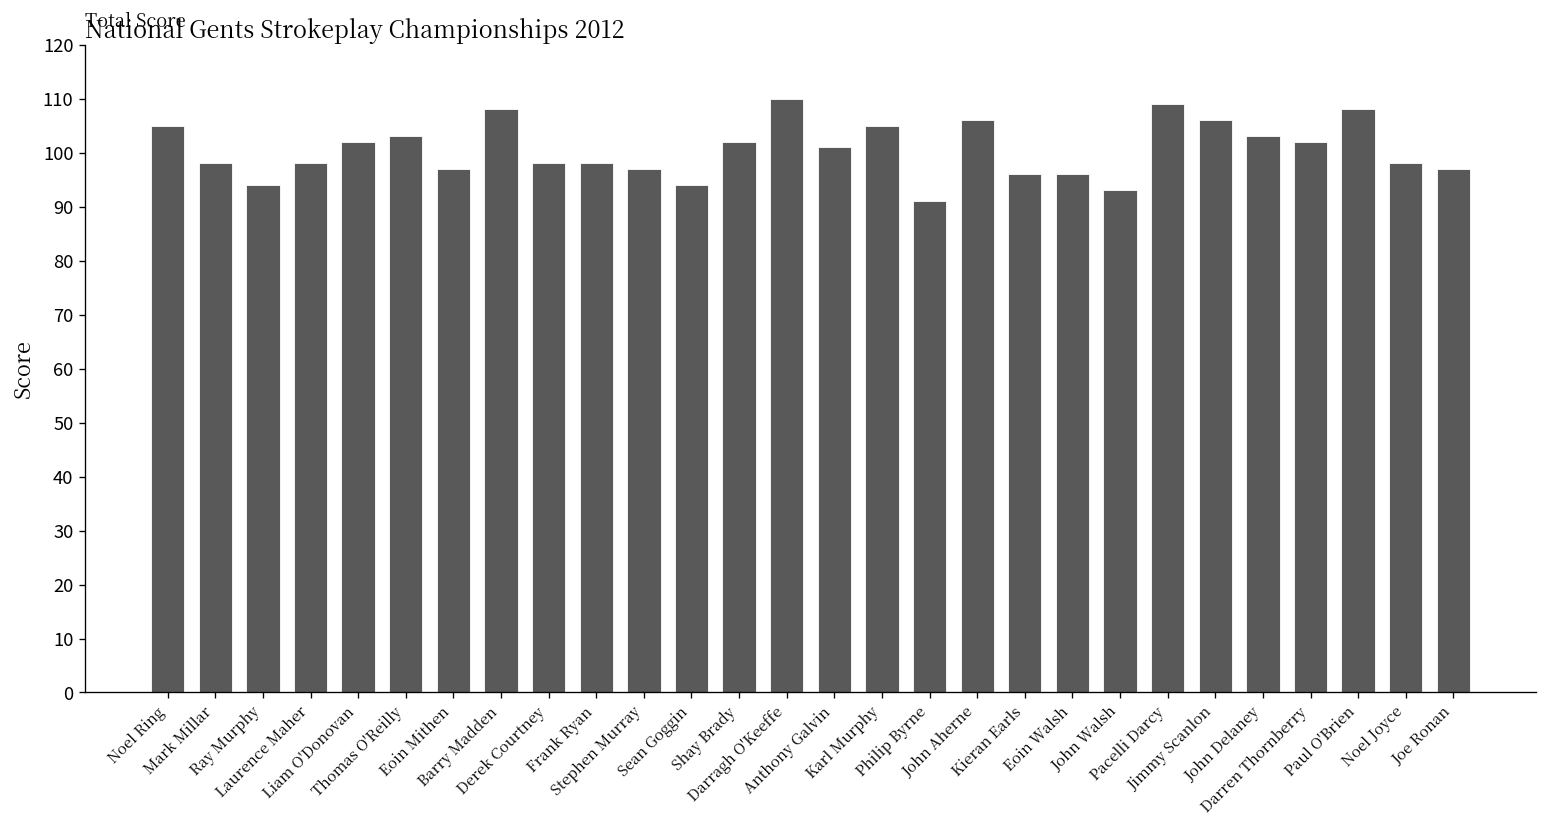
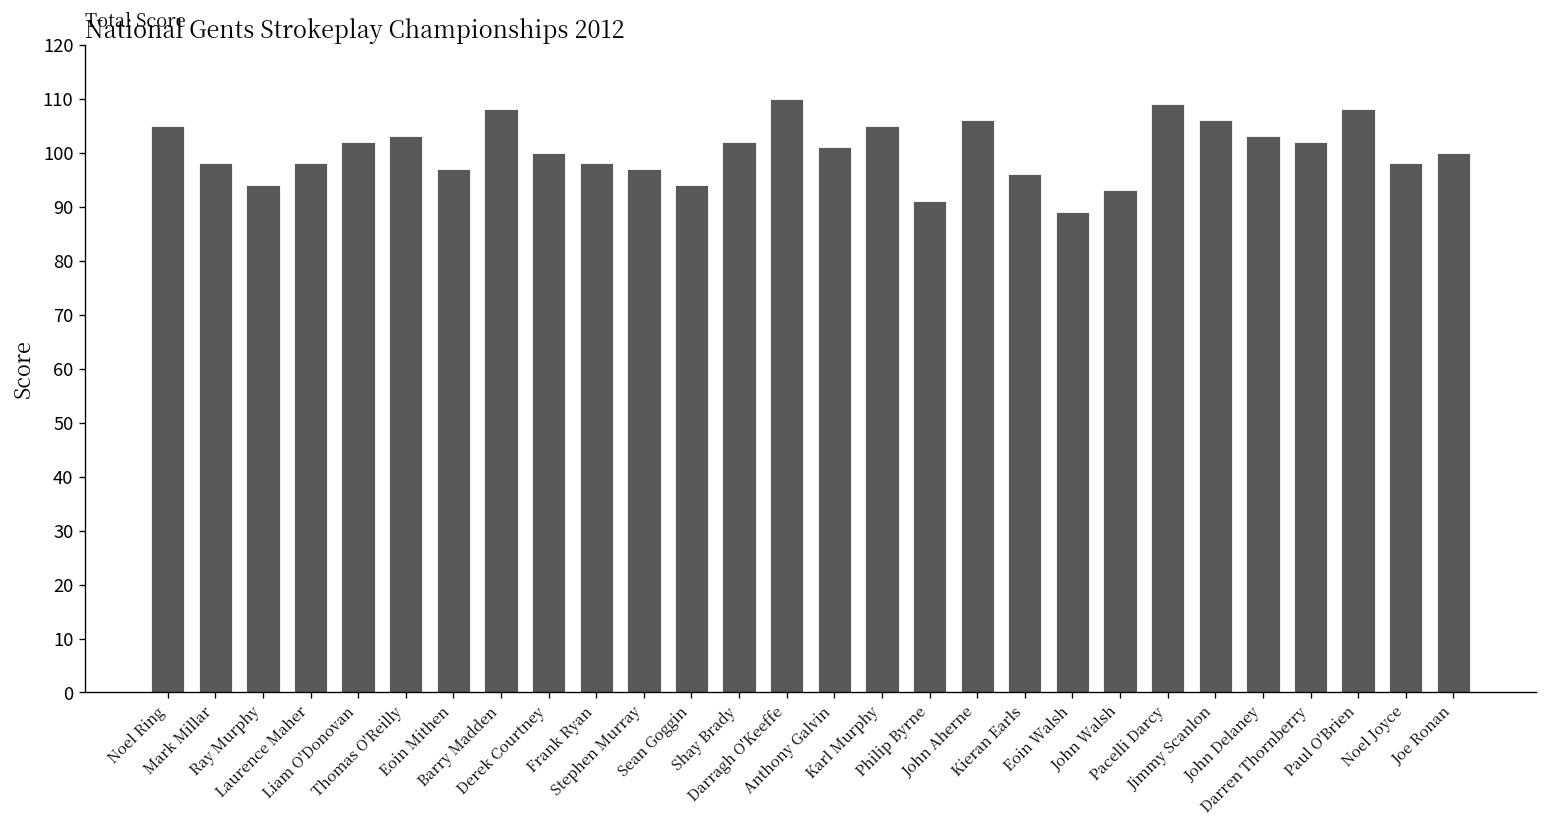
Derek Courtney: 98 -> 100
Eoin Walsh: 96 -> 89
Joe Ronan: 97 -> 100
